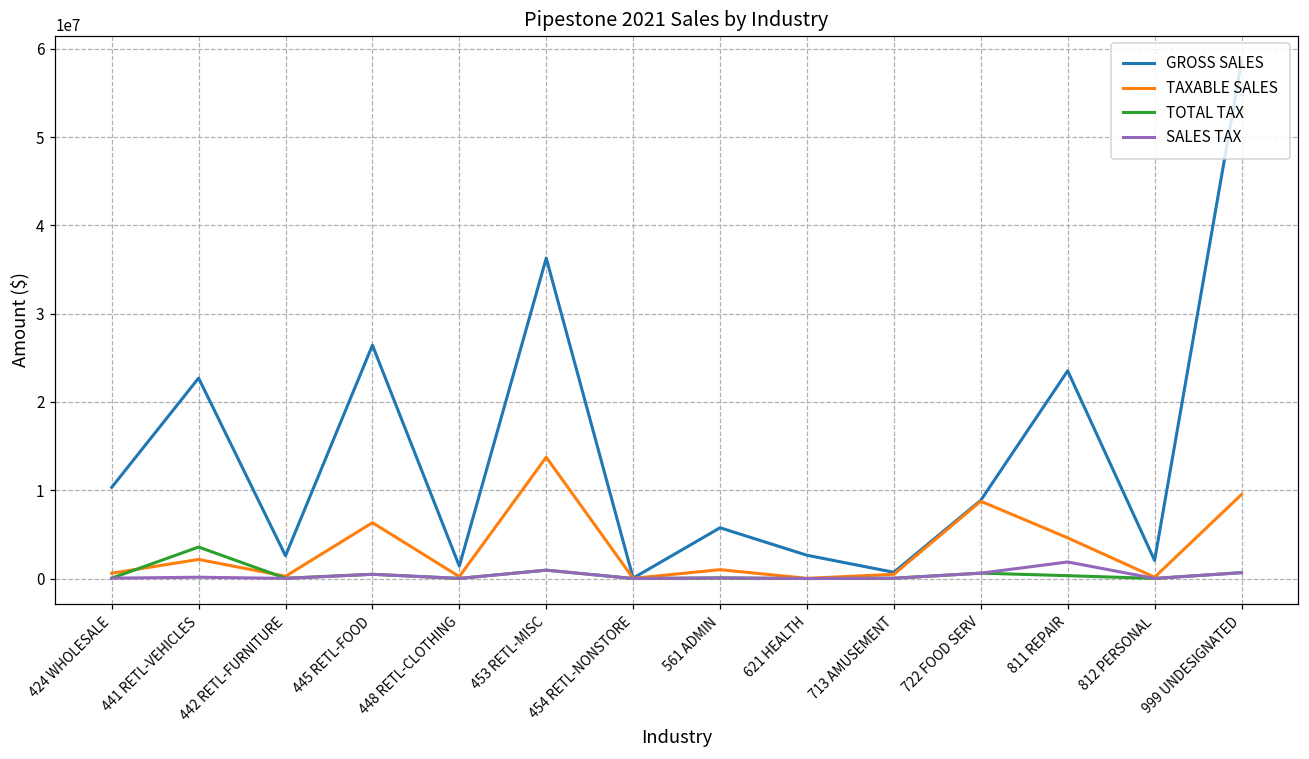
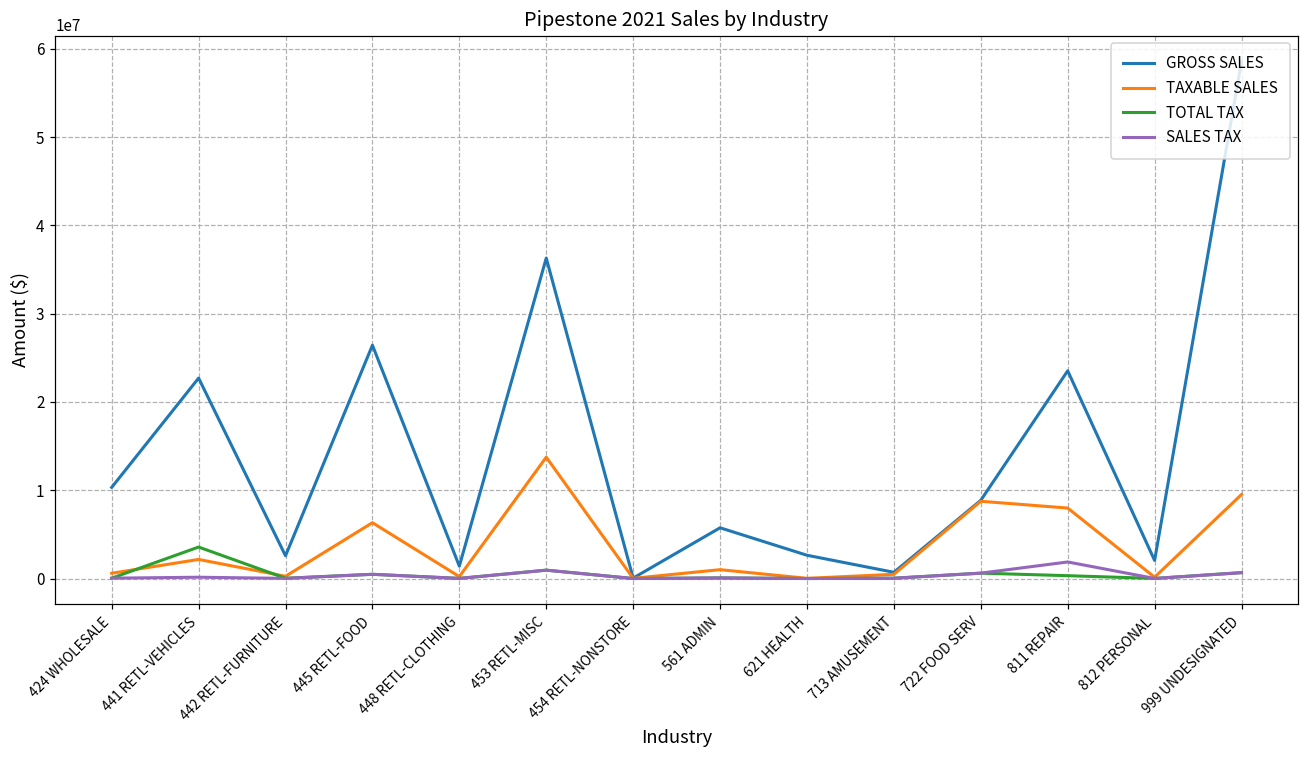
TAXABLE SALES, 811 REPAIR: 5000000 -> 8000000
